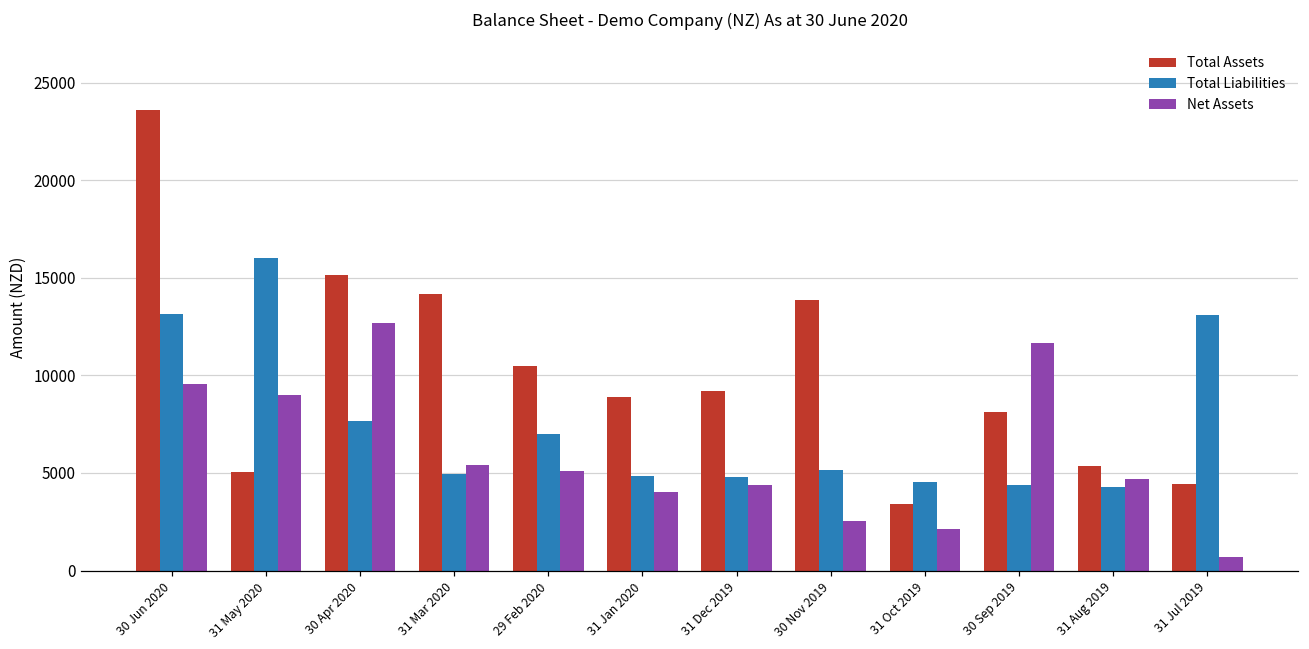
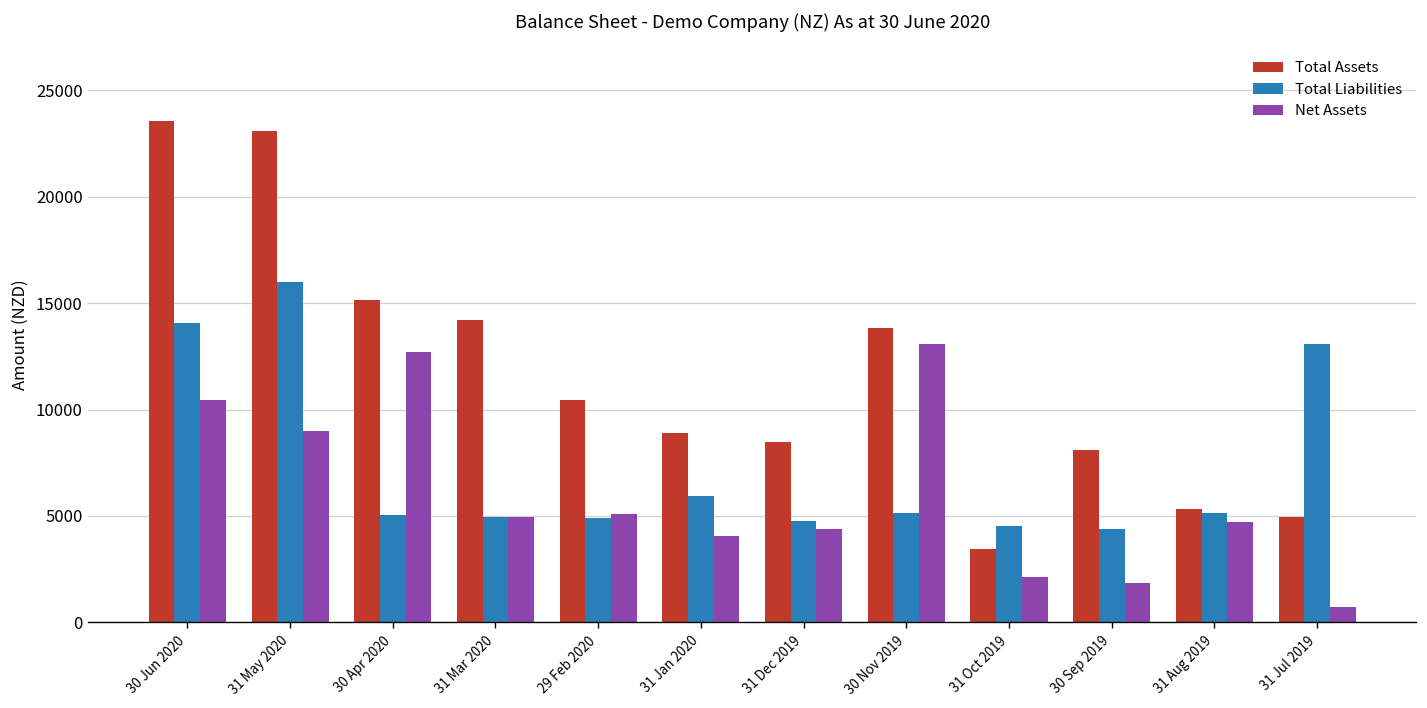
Total Liabilities, 30 Jun 2020: 13200 -> 14100
Net Assets, 30 Jun 2020: 9500 -> 10400
Total Assets, 31 May 2020: 5000 -> 23100
Total Liabilities, 30 Apr 2020: 7700 -> 5100
Net Assets, 31 Mar 2020: 5400 -> 4900
Total Liabilities, 29 Feb 2020: 7000 -> 4900
Total Liabilities, 31 Jan 2020: 4800 -> 6000
Total Assets, 31 Dec 2019: 9200 -> 8500
Net Assets, 30 Nov 2019: 2600 -> 13100
Net Assets, 30 Sep 2019: 11700 -> 1800
Total Liabilities, 31 Aug 2019: 4300 -> 5200
Total Assets, 31 Jul 2019: 4400 -> 4900
